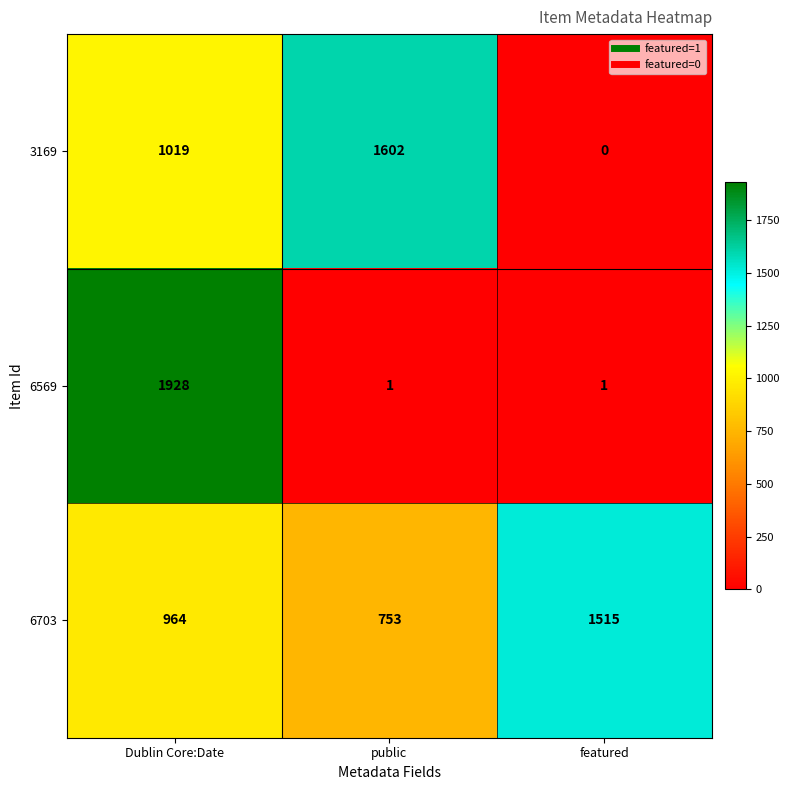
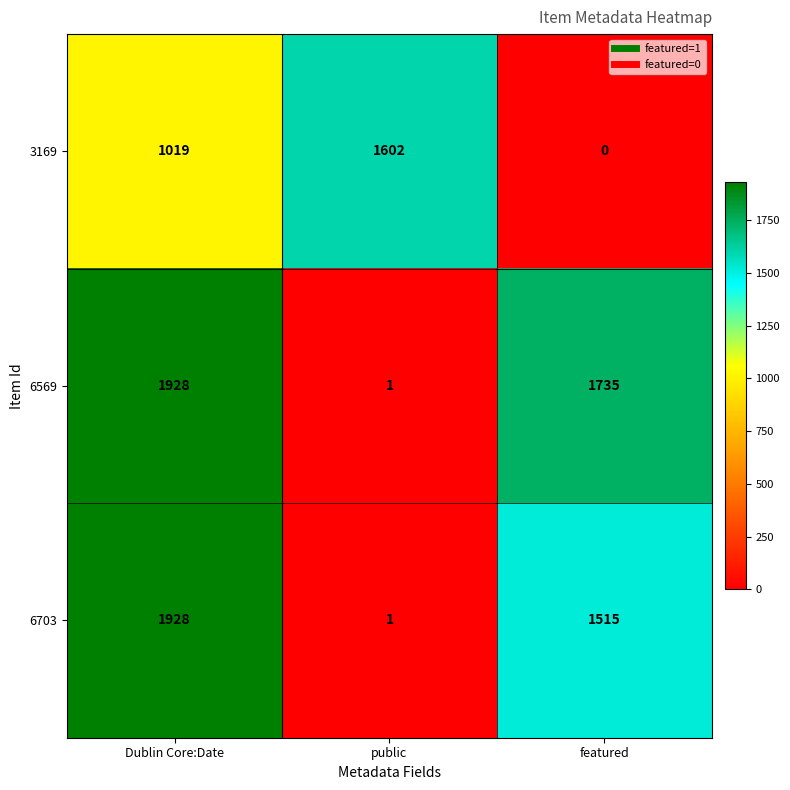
6569, featured: 1 -> 1735
6703, Dublin Core:Date: 964 -> 1928
6703, public: 753 -> 1
